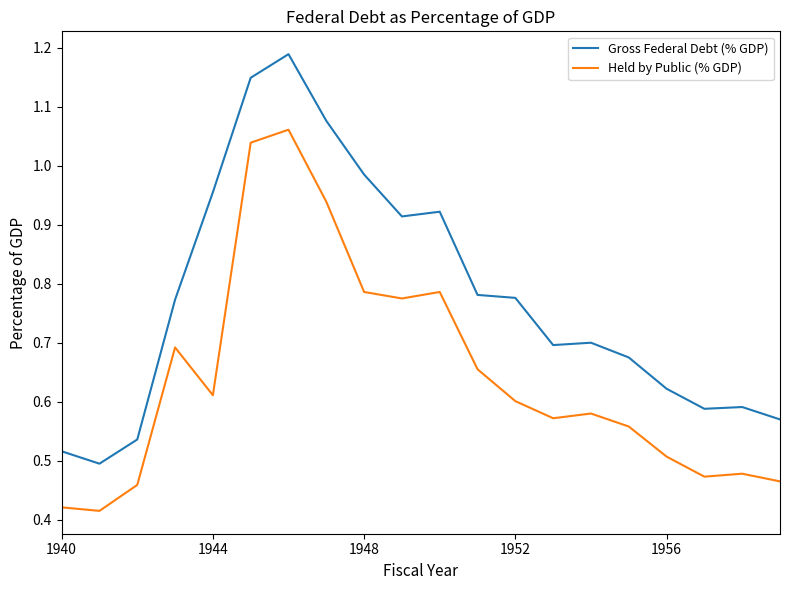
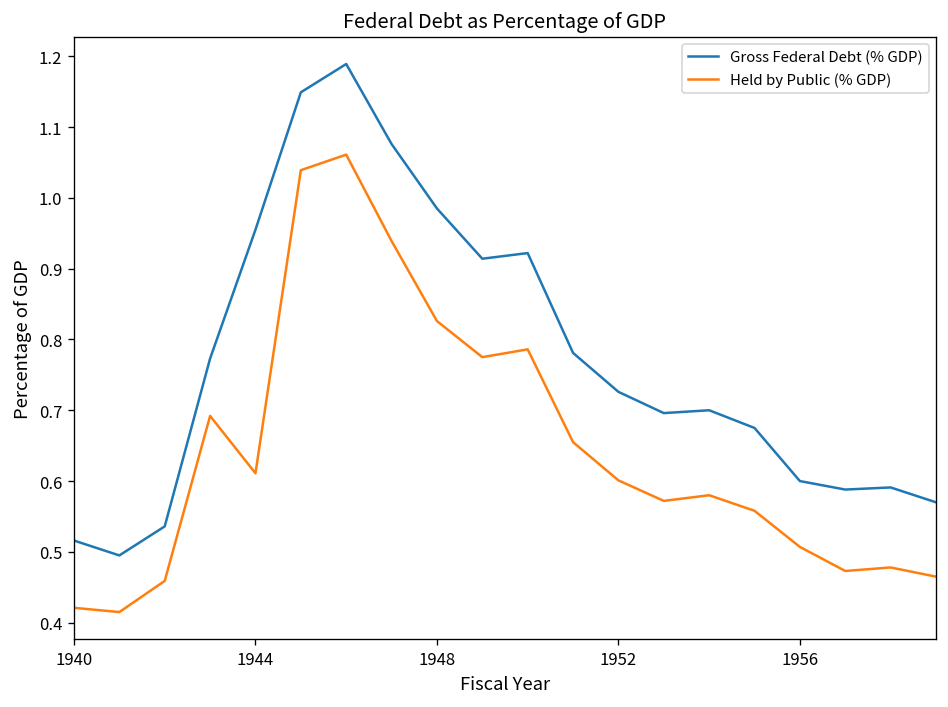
Held by Public (% GDP), 1948: 0.79 -> 0.83
Gross Federal Debt (% GDP), 1952: 0.78 -> 0.73
Gross Federal Debt (% GDP), 1956: 0.62 -> 0.60
